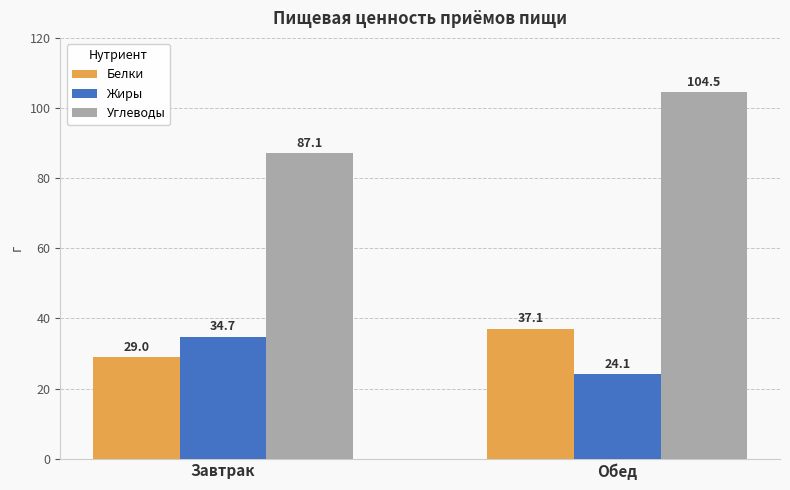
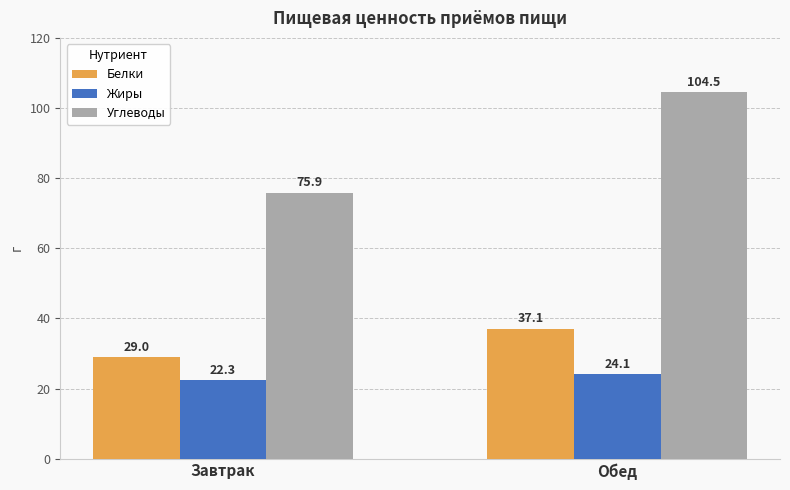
Жиры, Завтрак: 34.7 -> 22.3
Углеводы, Завтрак: 87.1 -> 75.9
